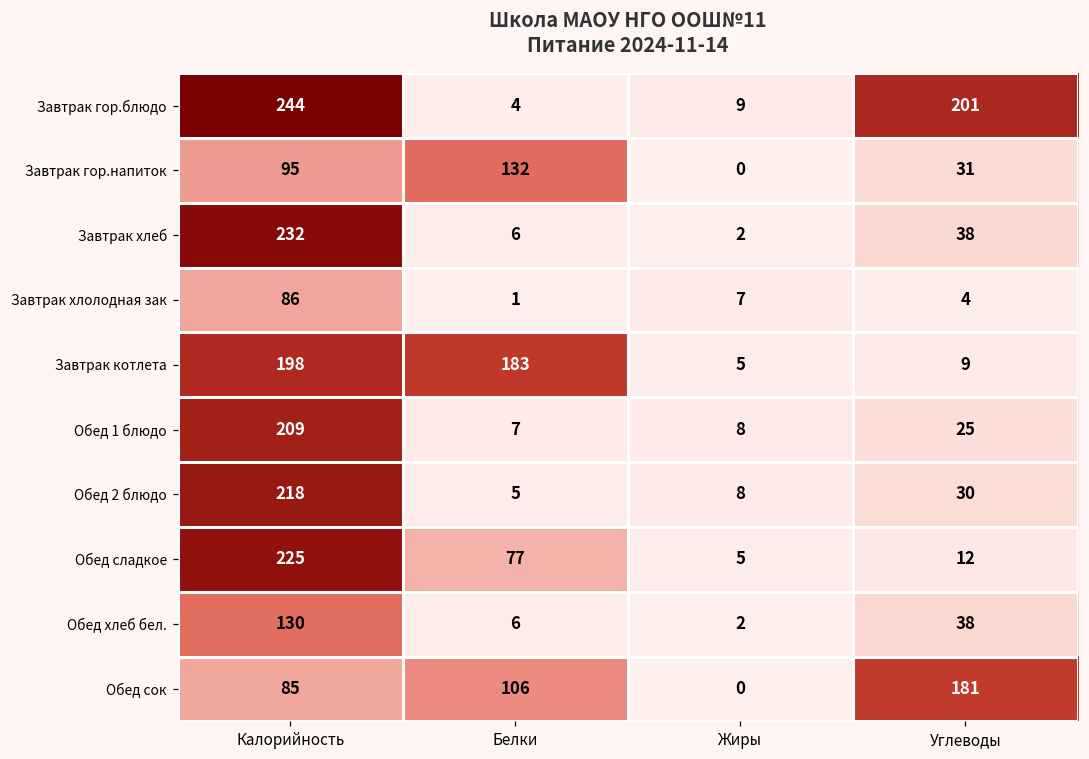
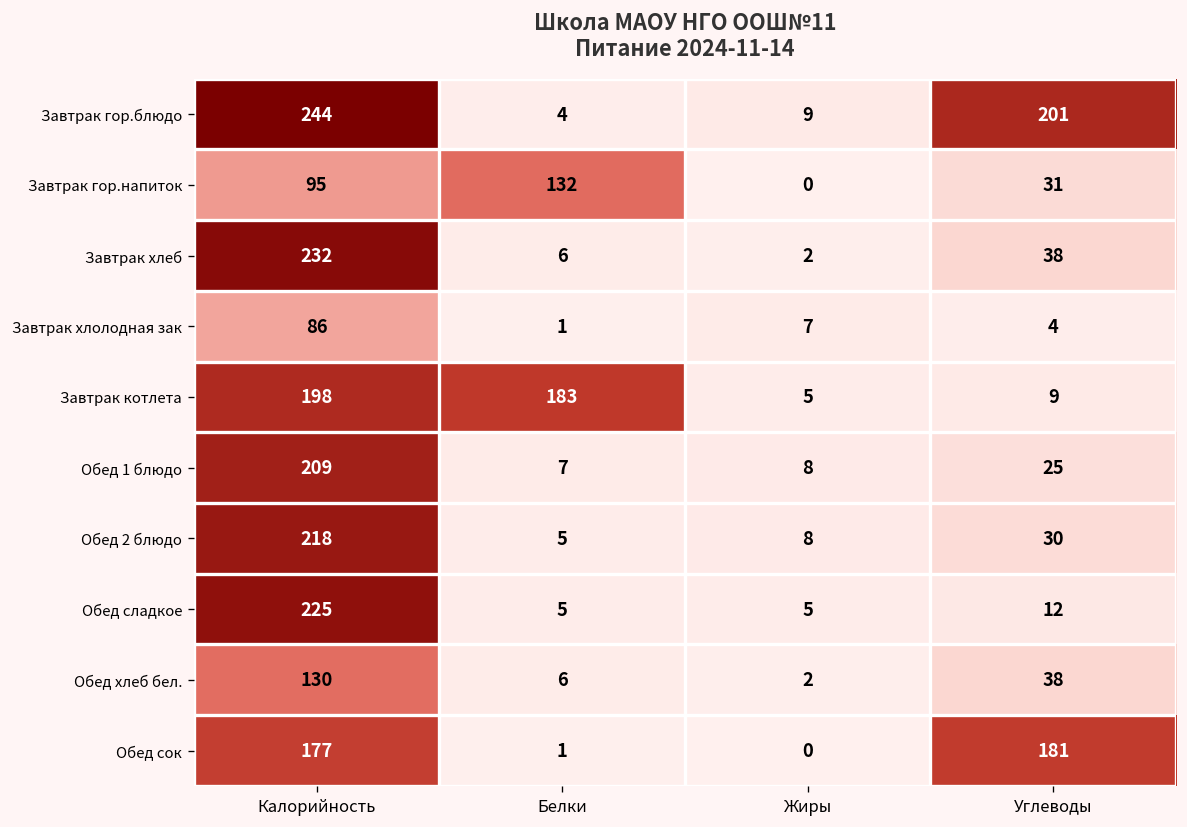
Обед сладкое, Белки: 77 -> 5
Обед сок, Калорийность: 85 -> 177
Обед сок, Белки: 106 -> 1
